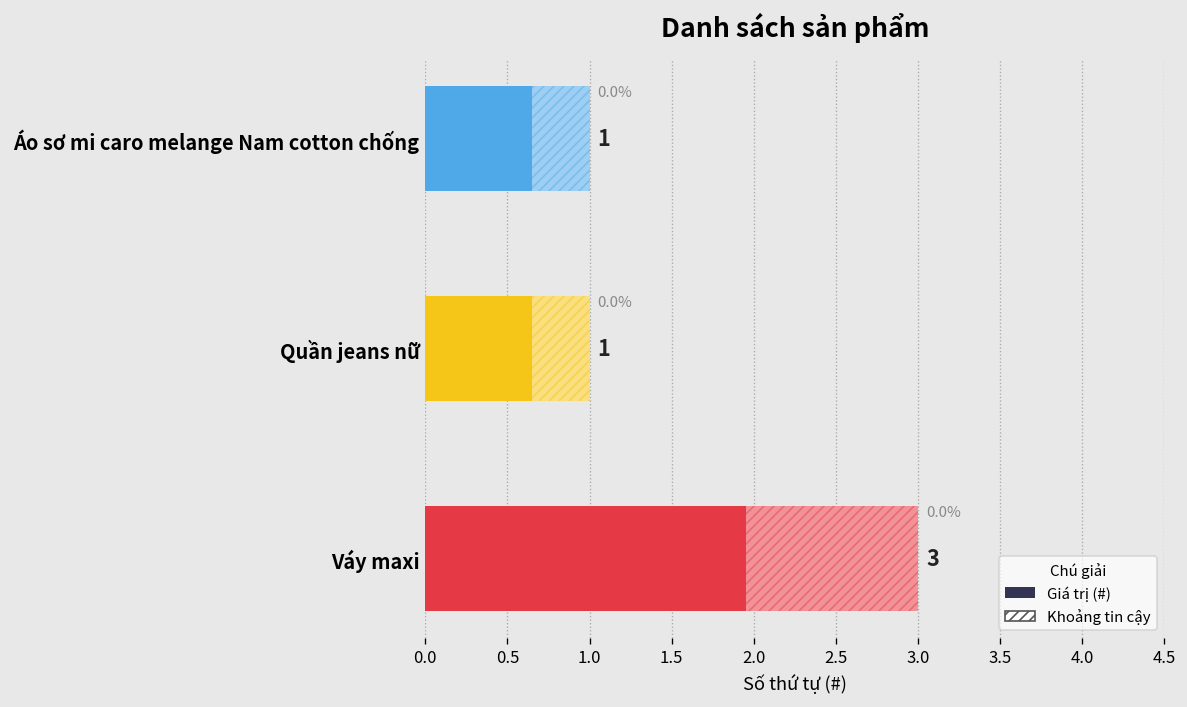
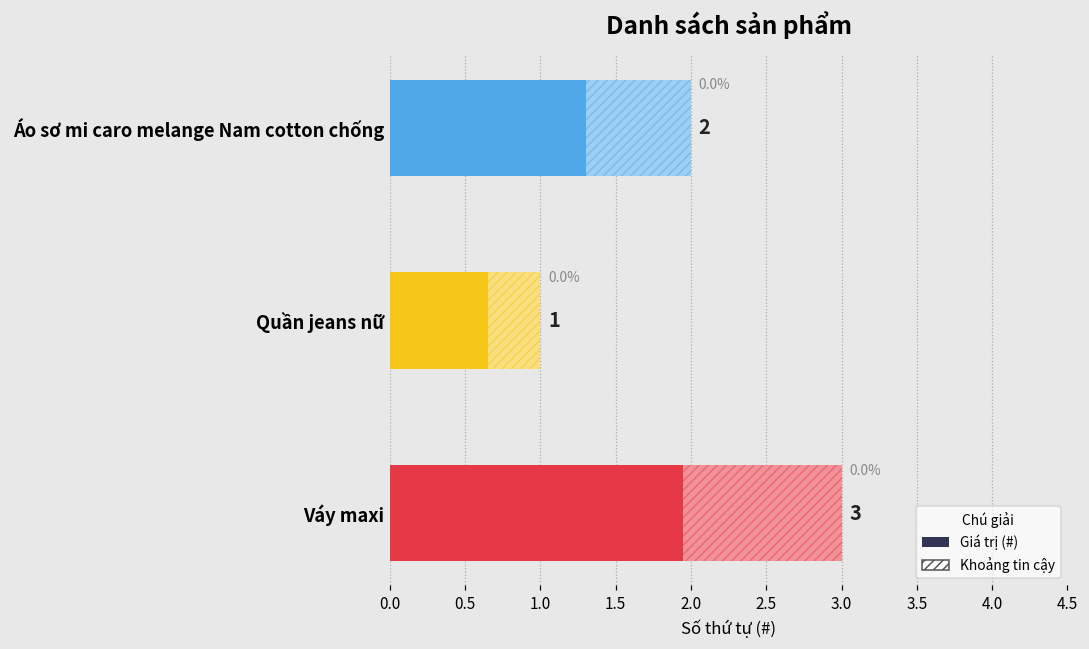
Áo sơ mi caro melange Nam cotton chống: 1 -> 2
